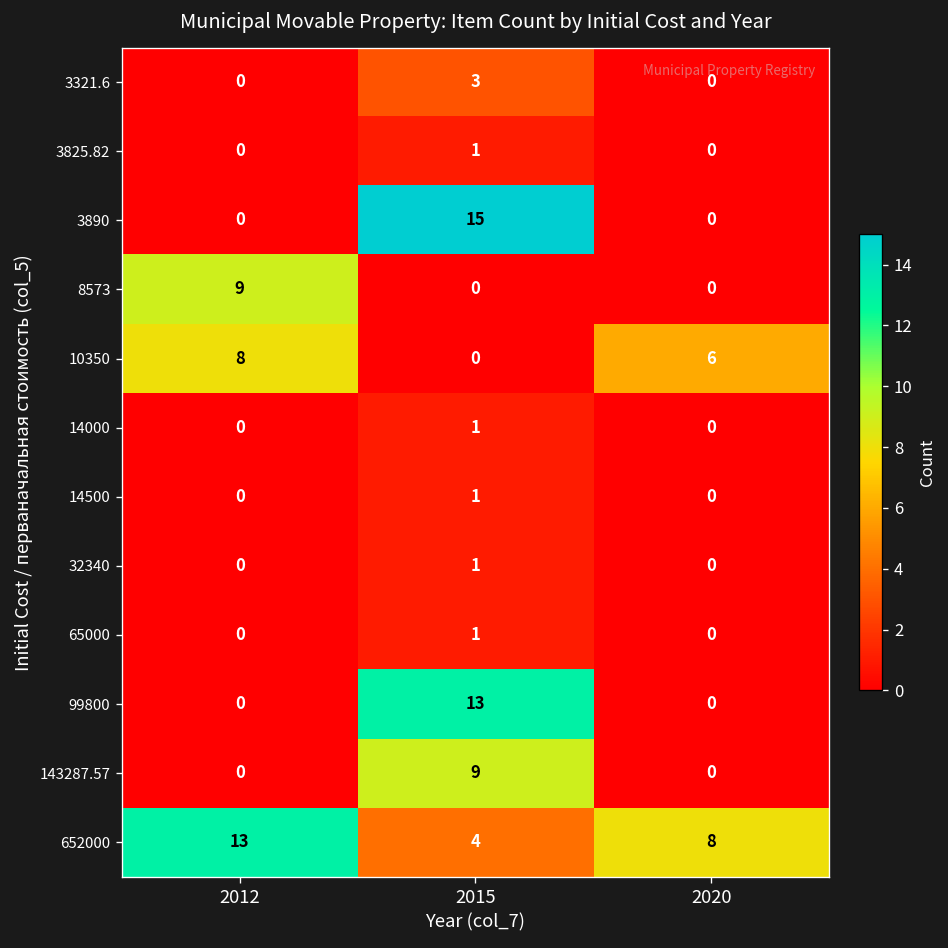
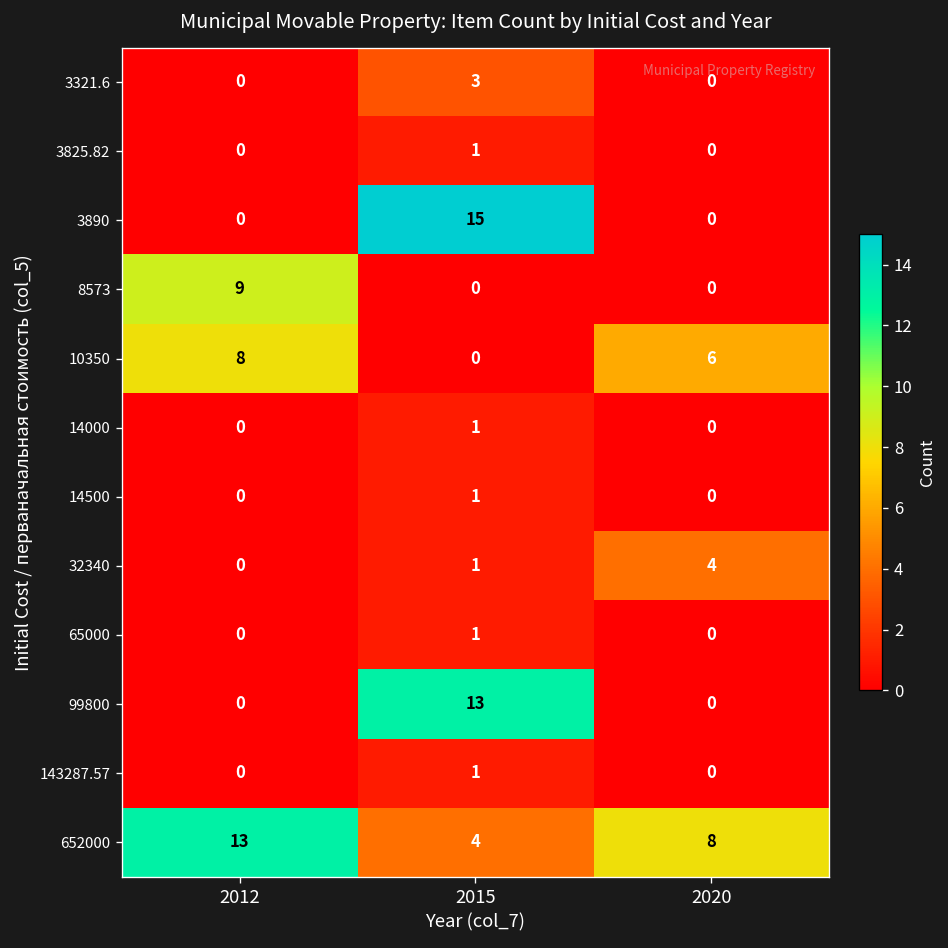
32340, 2020: 0 -> 4
143287.57, 2015: 9 -> 1
